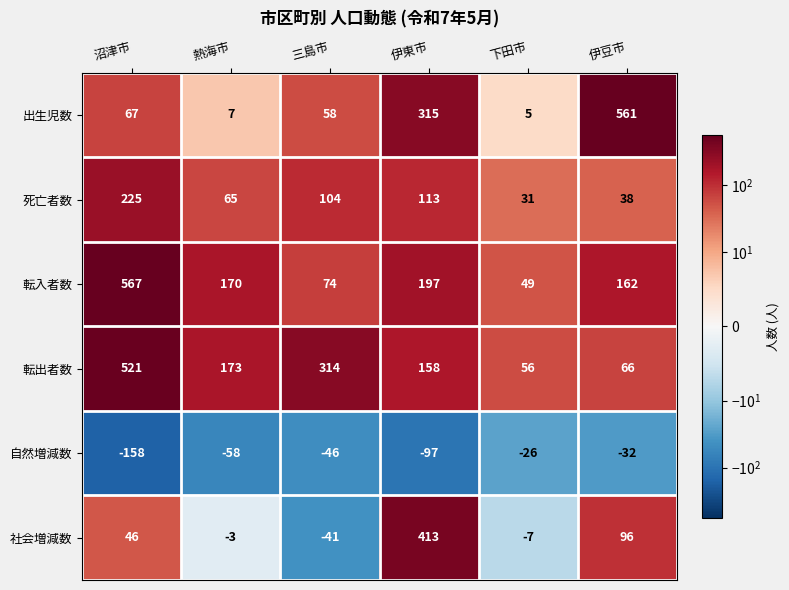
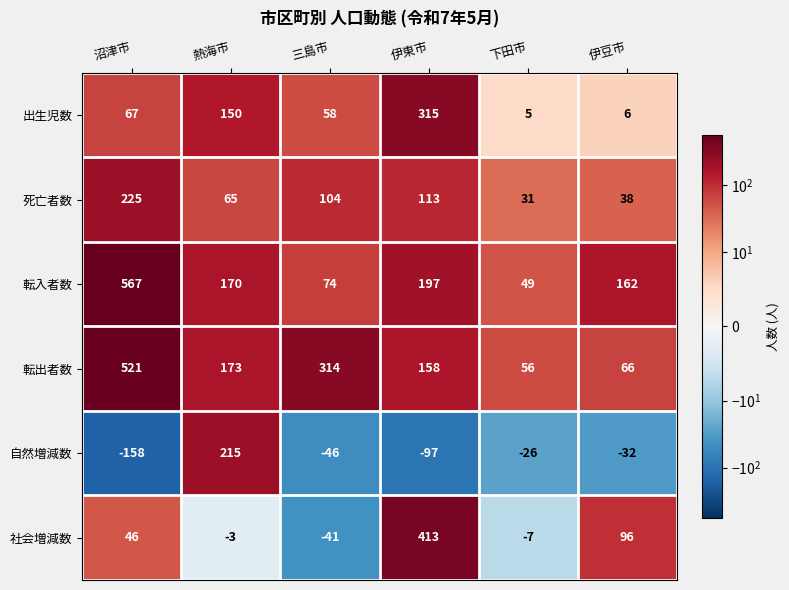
出生児数, 熱海市: 7 -> 150
出生児数, 伊豆市: 561 -> 6
自然増減数, 熱海市: -58 -> 215
